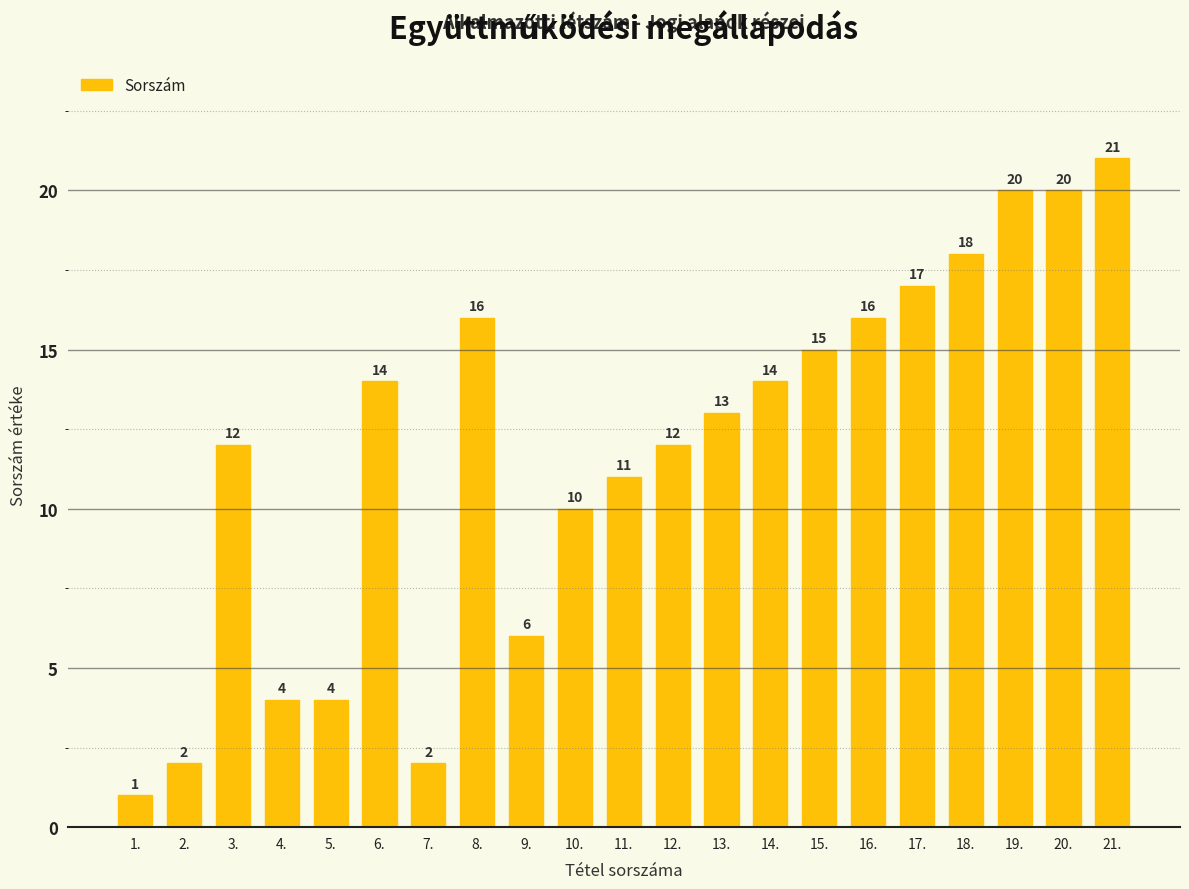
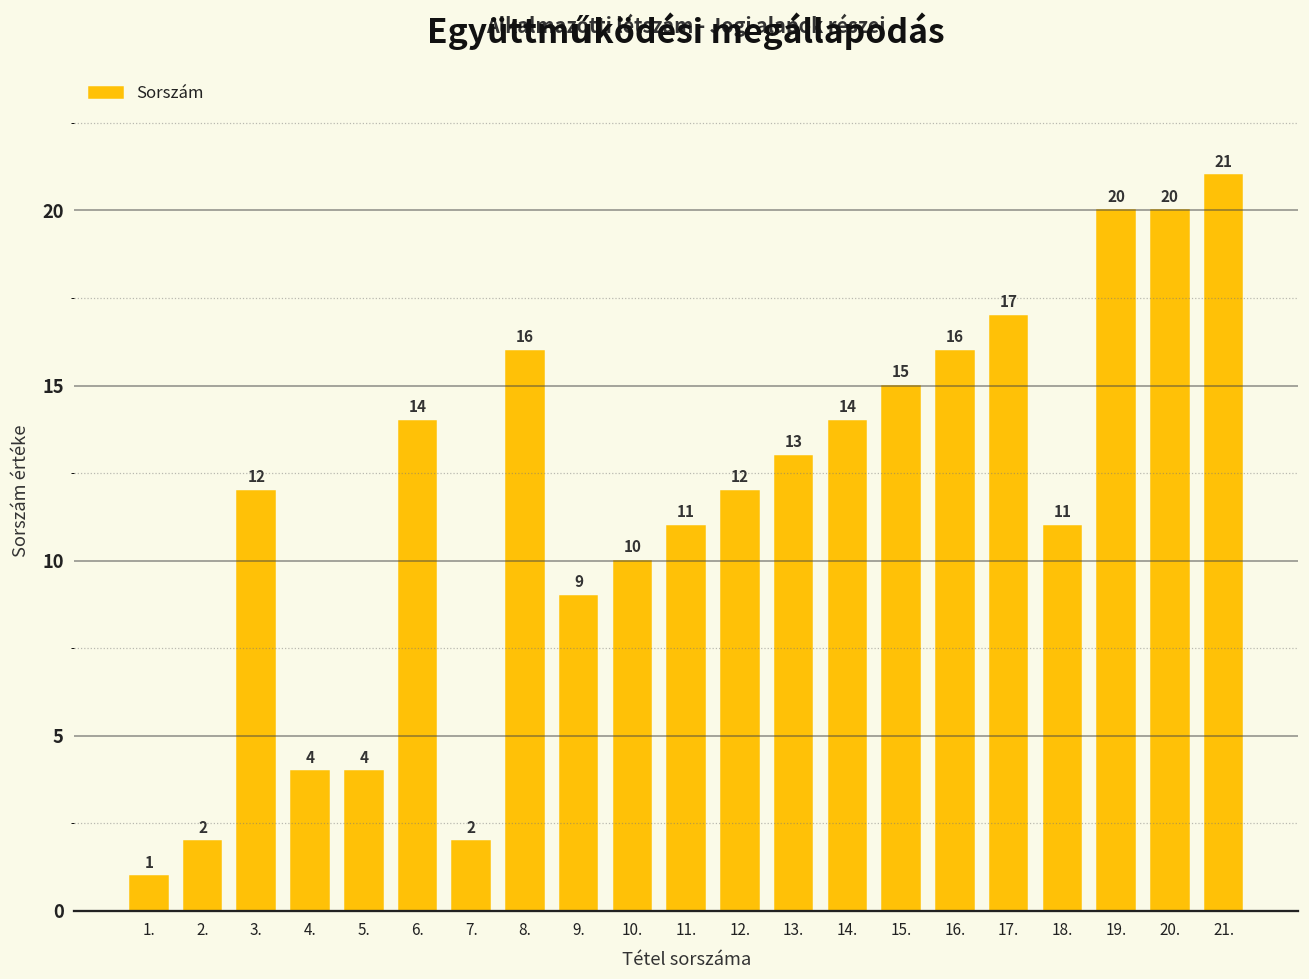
9.: 6 -> 9
18.: 18 -> 11
